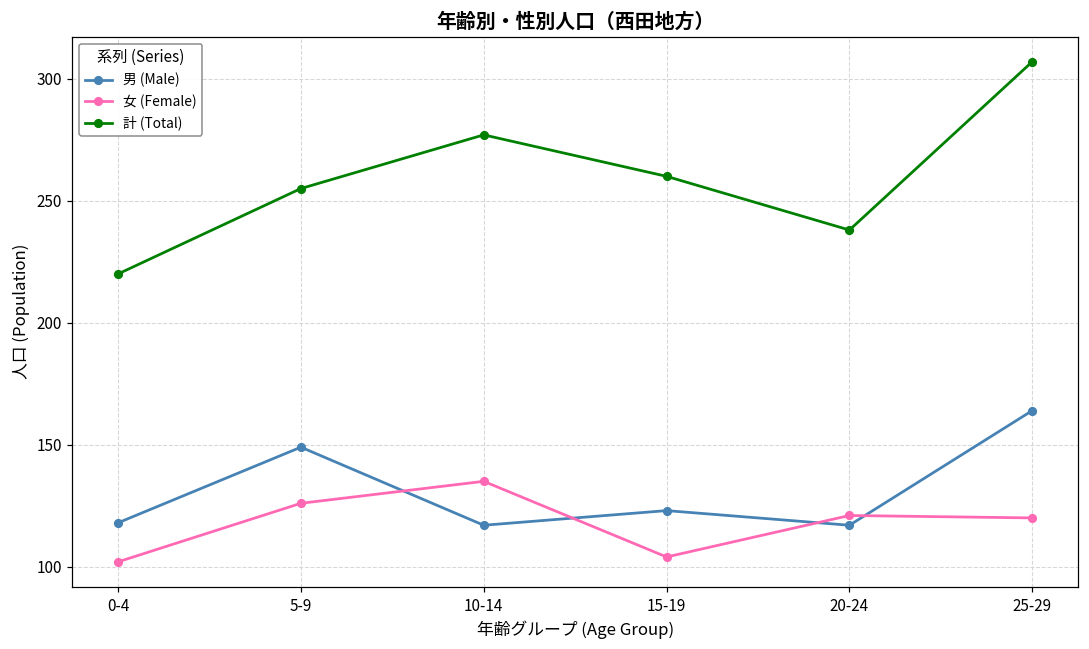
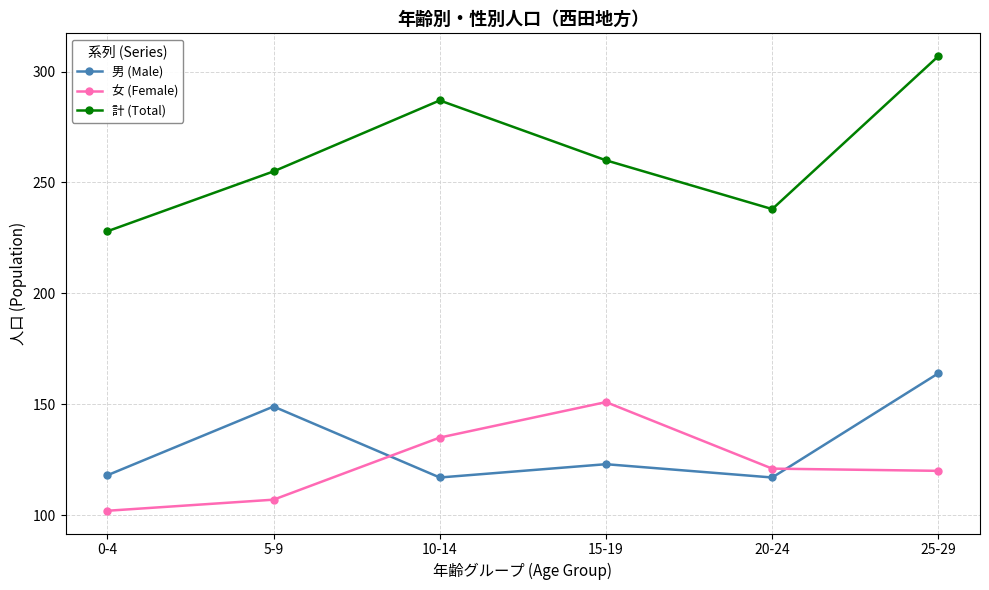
計 (Total), 0-4: 220 -> 228
女 (Female), 5-9: 126 -> 107
計 (Total), 10-14: 277 -> 287
女 (Female), 15-19: 104 -> 151
